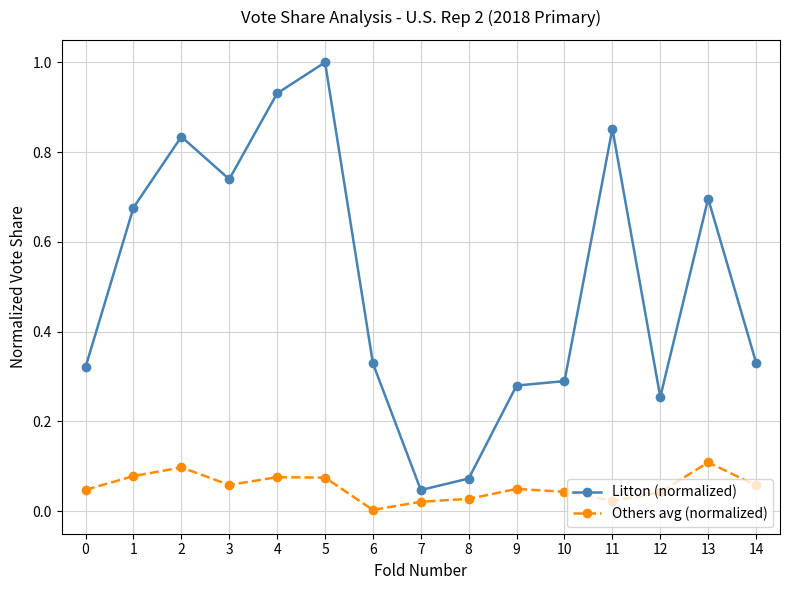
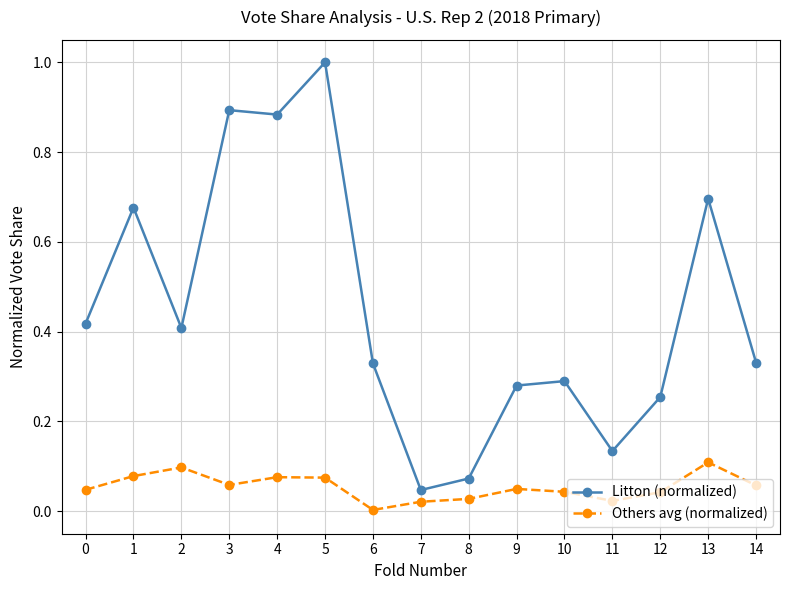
Litton (normalized), 0: 0.32 -> 0.42
Litton (normalized), 2: 0.83 -> 0.41
Litton (normalized), 3: 0.74 -> 0.89
Litton (normalized), 4: 0.93 -> 0.88
Litton (normalized), 11: 0.85 -> 0.13
